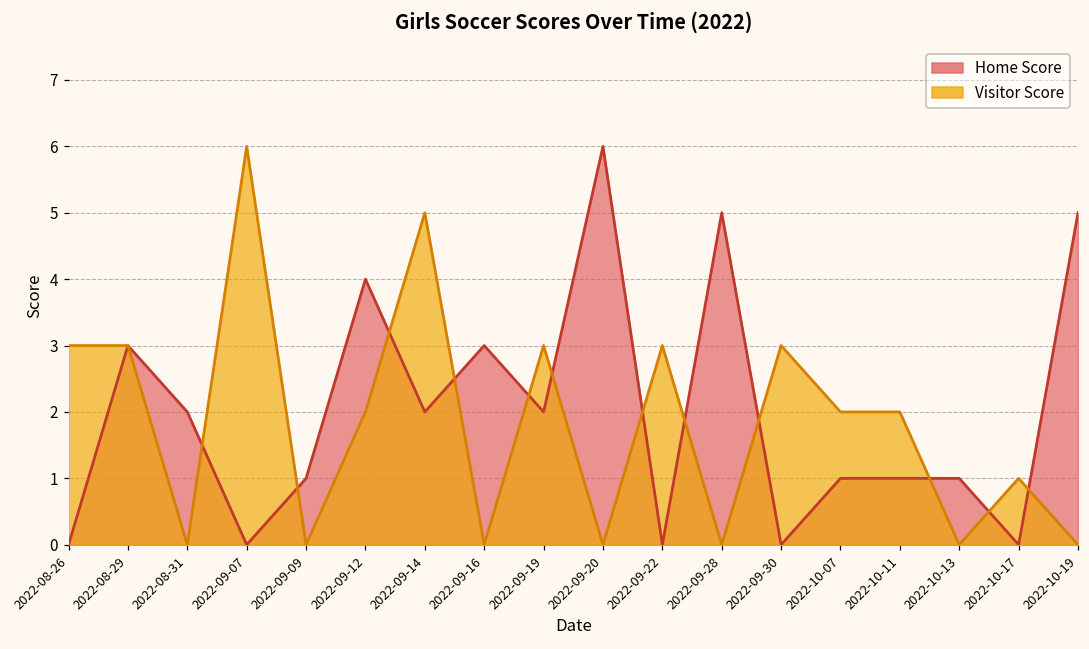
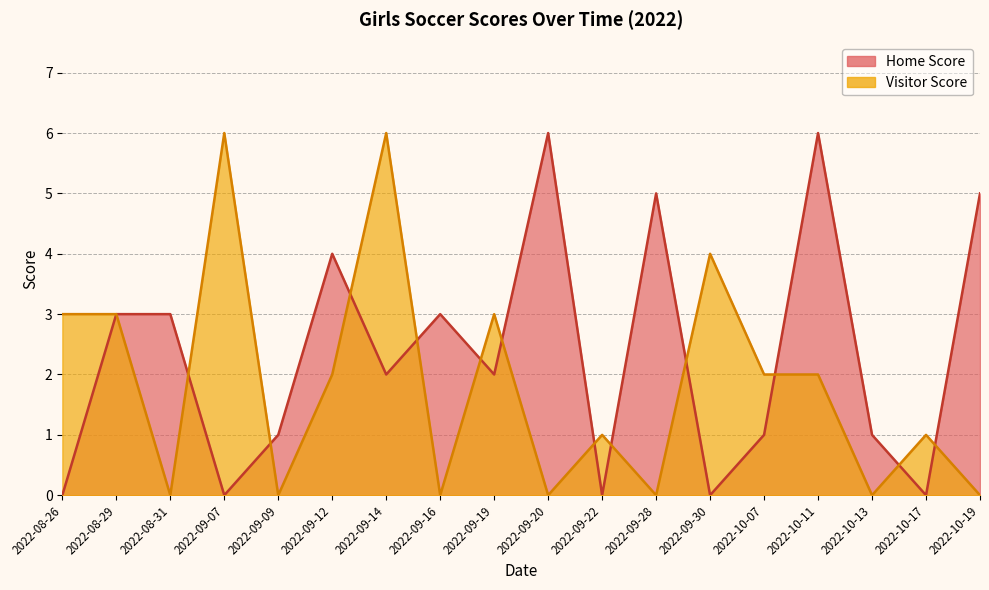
Home Score, 2022-08-31: 2 -> 3
Visitor Score, 2022-09-14: 5 -> 6
Visitor Score, 2022-09-22: 3 -> 1
Visitor Score, 2022-09-30: 3 -> 4
Home Score, 2022-10-11: 1 -> 6
